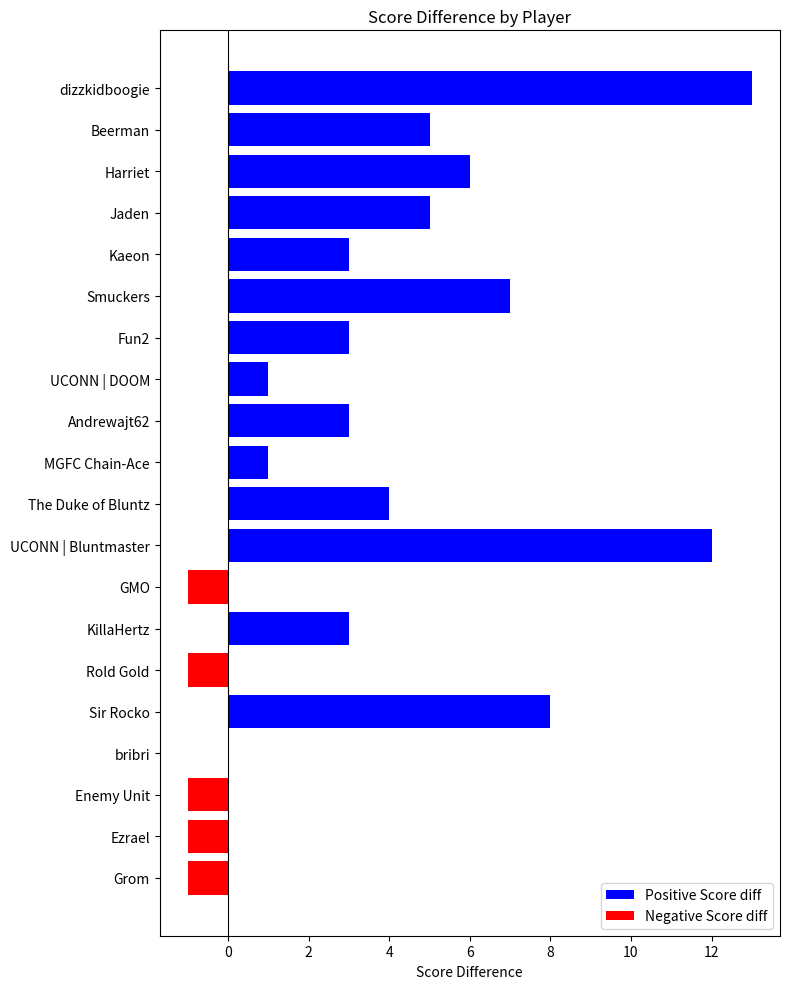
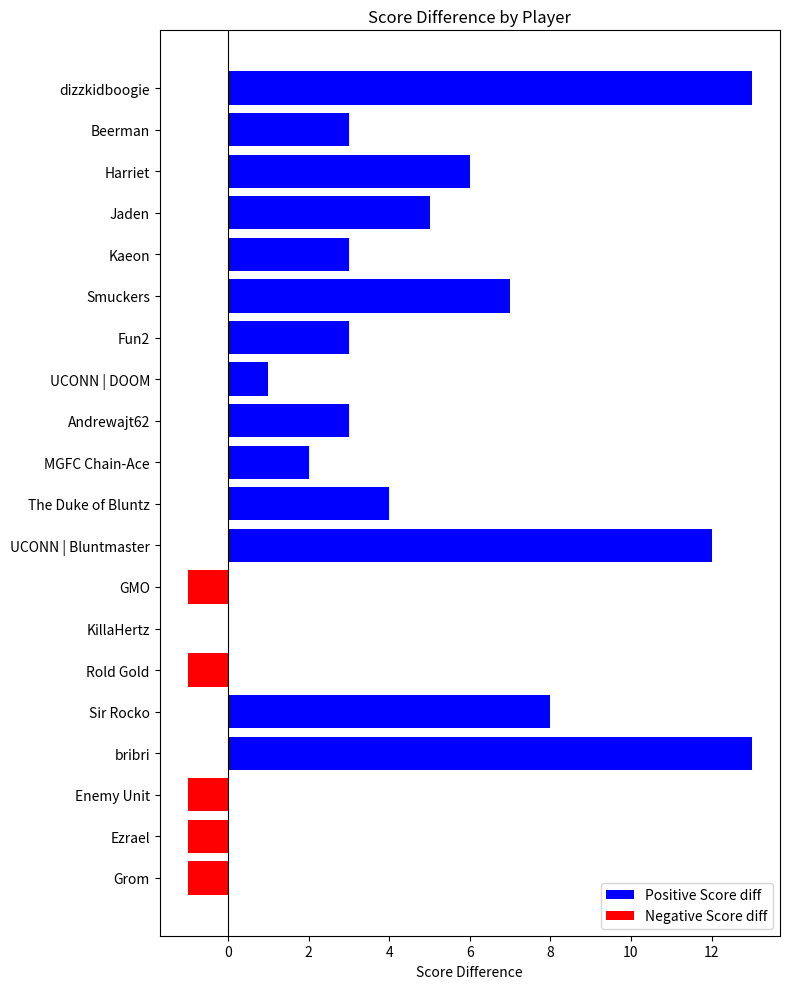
Beerman: 5 -> 3
MGFC Chain-Ace: 1 -> 2
KillaHertz: 3 -> 0
bribri: 0 -> 13
